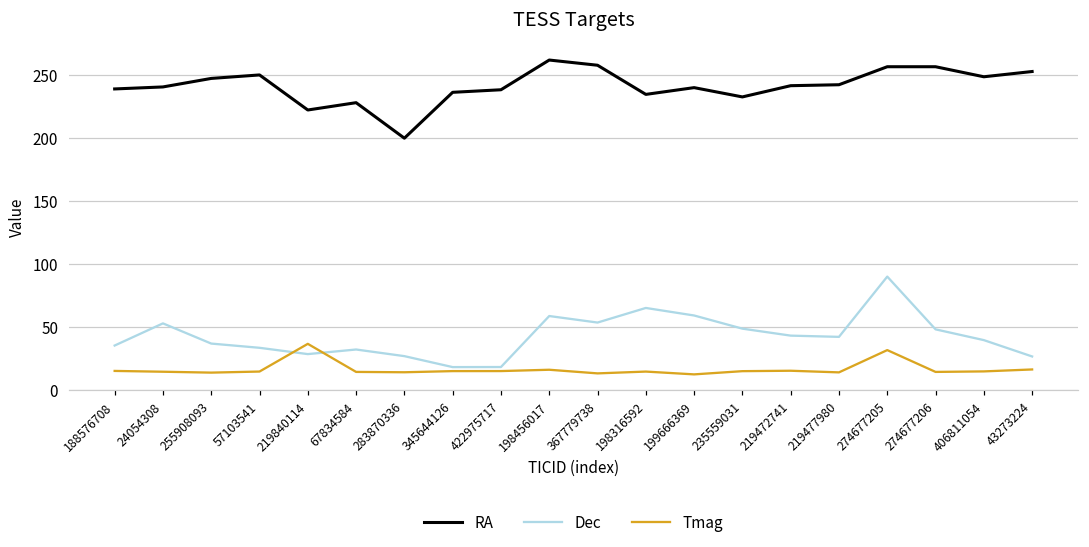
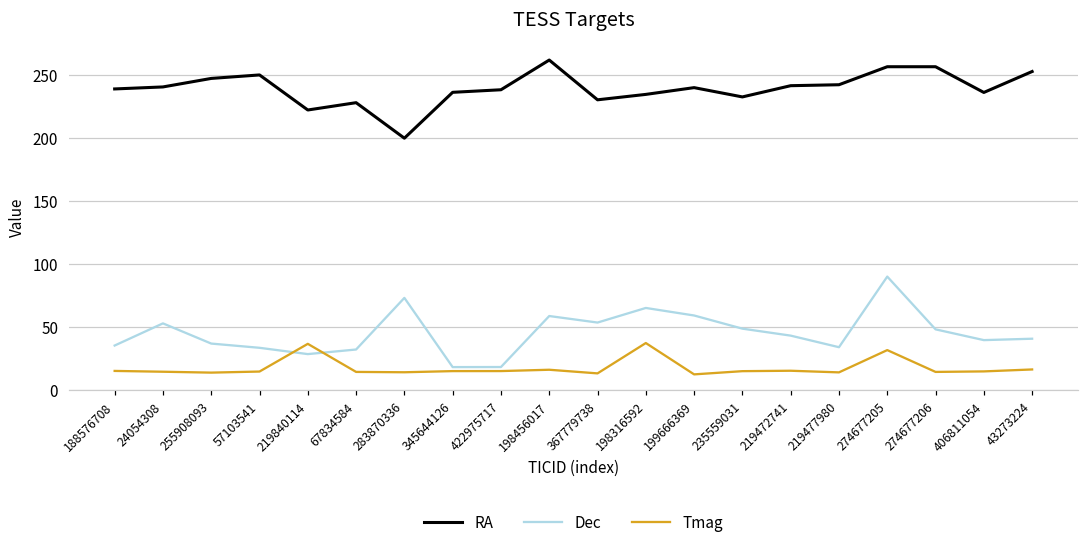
Dec, 283870336: 27 -> 73
RA, 367779738: 258 -> 230
Tmag, 198316592: 15 -> 37
Dec, 219477980: 42 -> 34
RA, 406811054: 248 -> 236
Dec, 43273224: 27 -> 41
